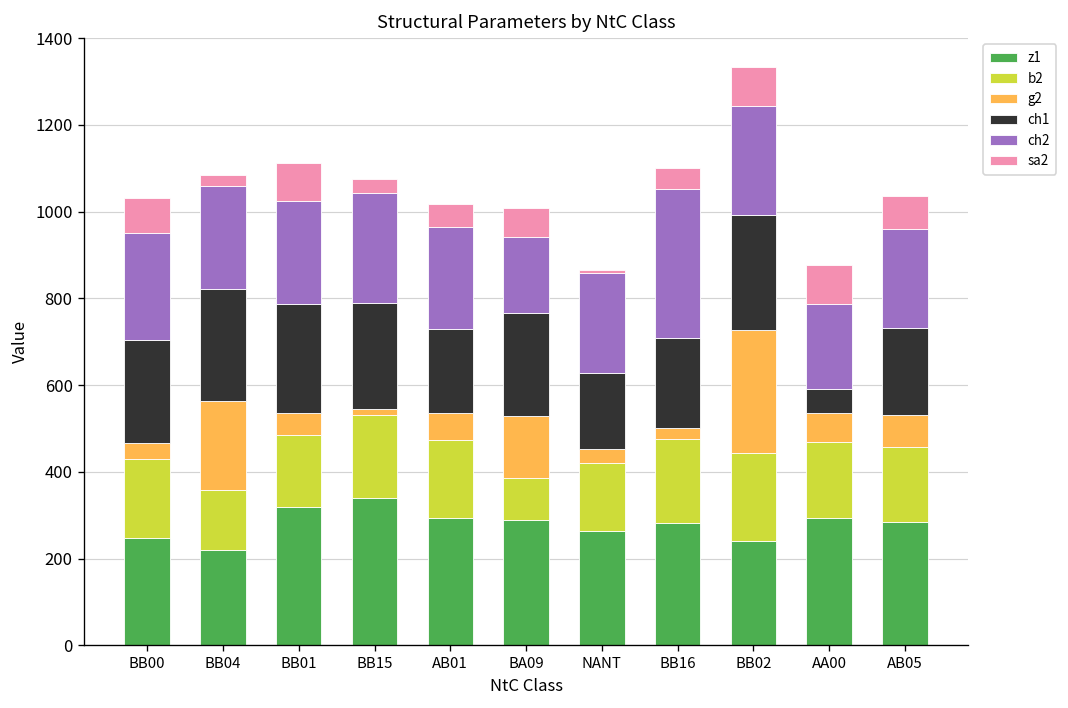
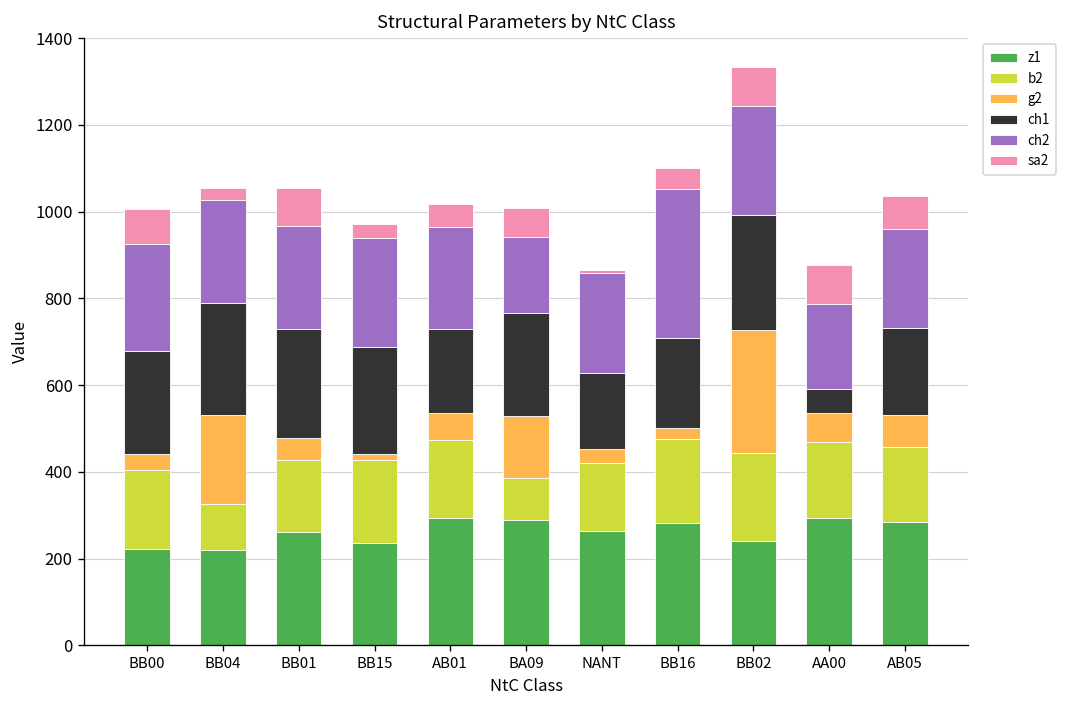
z1, BB00: 250 -> 220
b2, BB04: 140 -> 110
z1, BB01: 320 -> 260
z1, BB15: 340 -> 240
